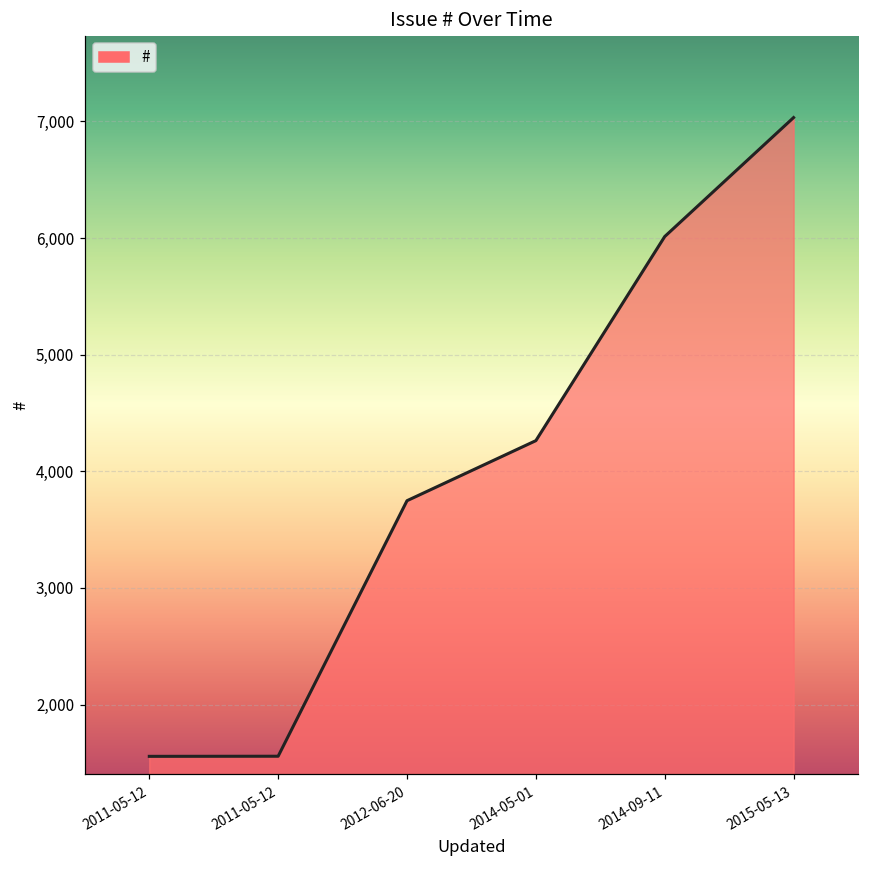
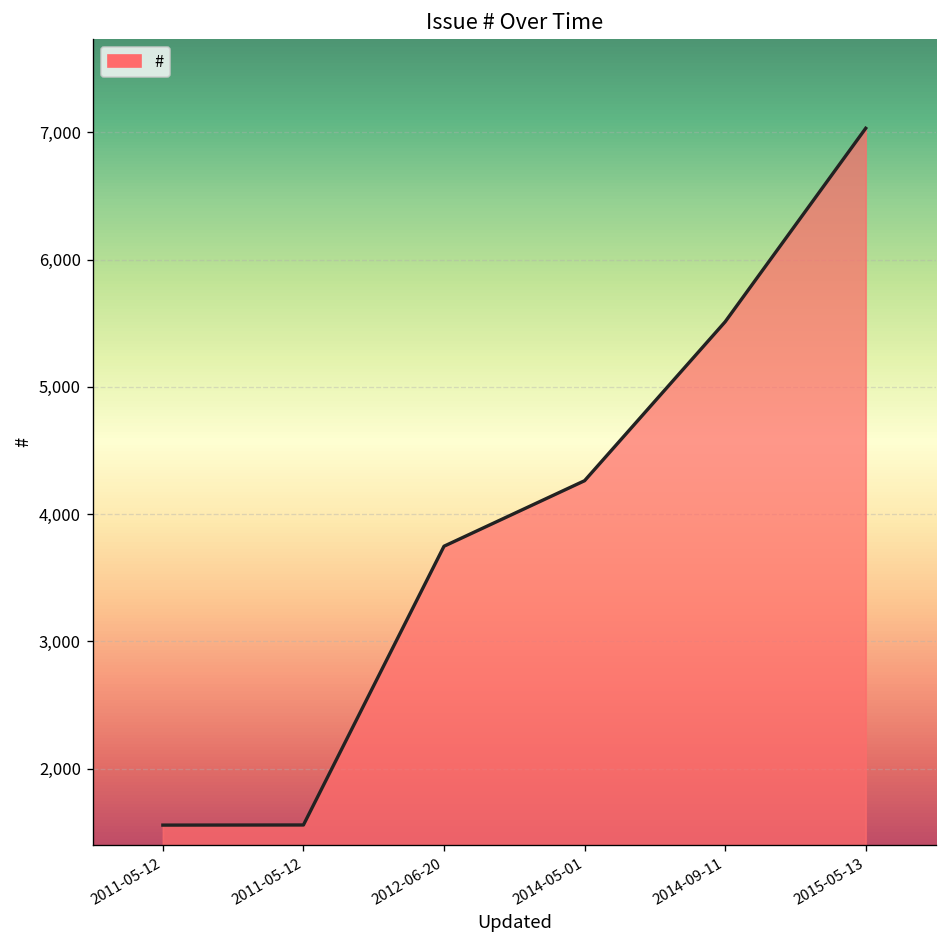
2014-09-11: 6,010 -> 5,510
